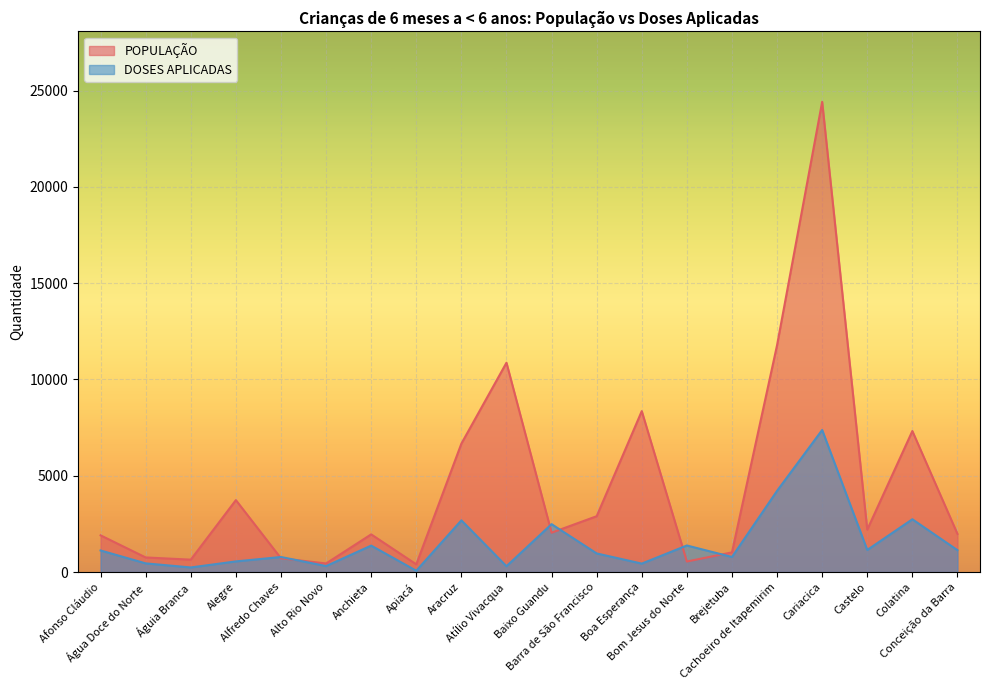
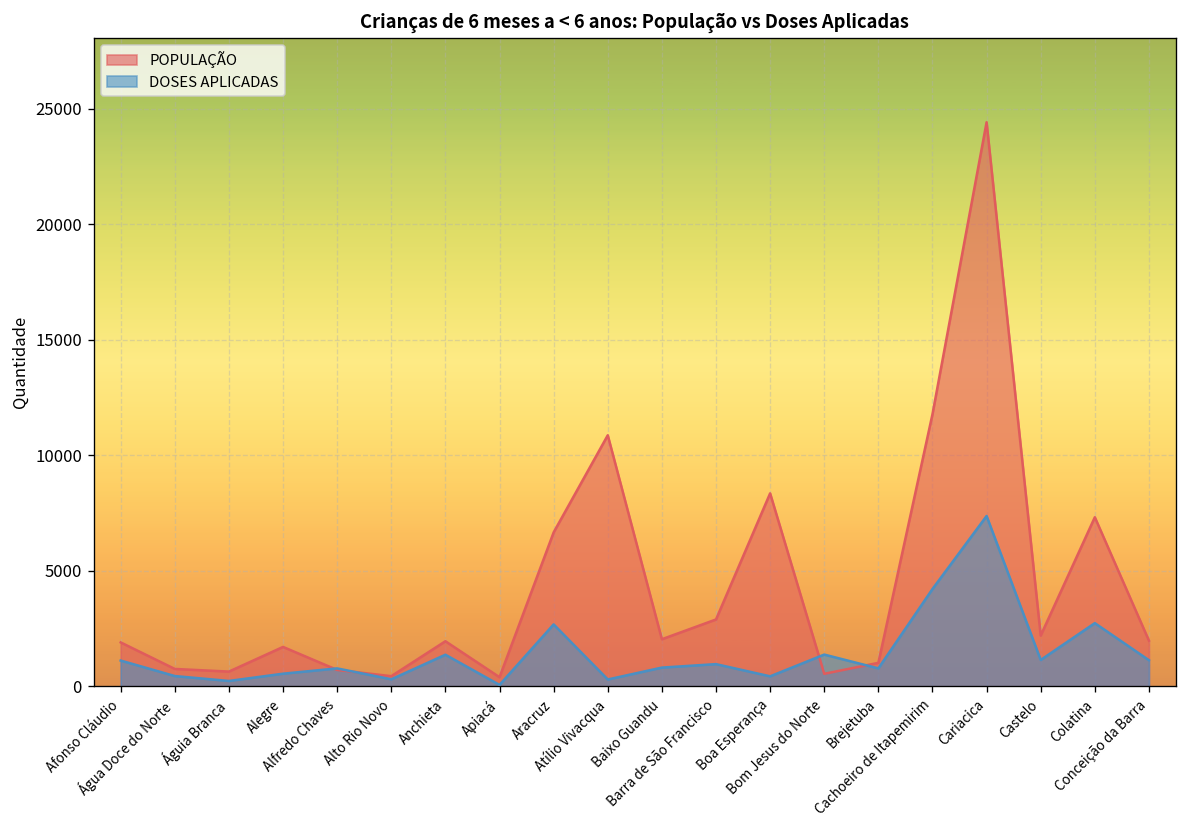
POPULAÇÃO, Alegre: 3700 -> 1700
DOSES APLICADAS, Baixo Guandu: 2500 -> 800
